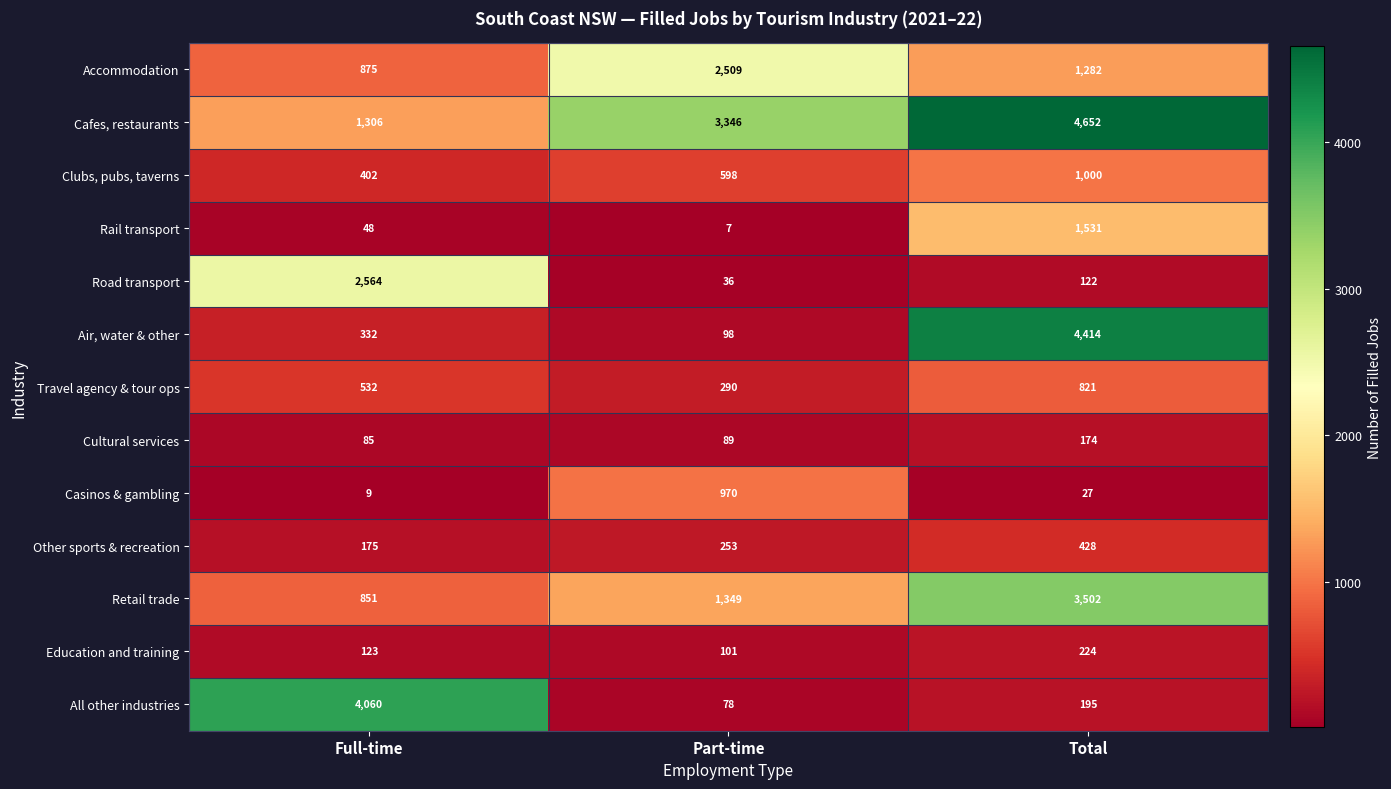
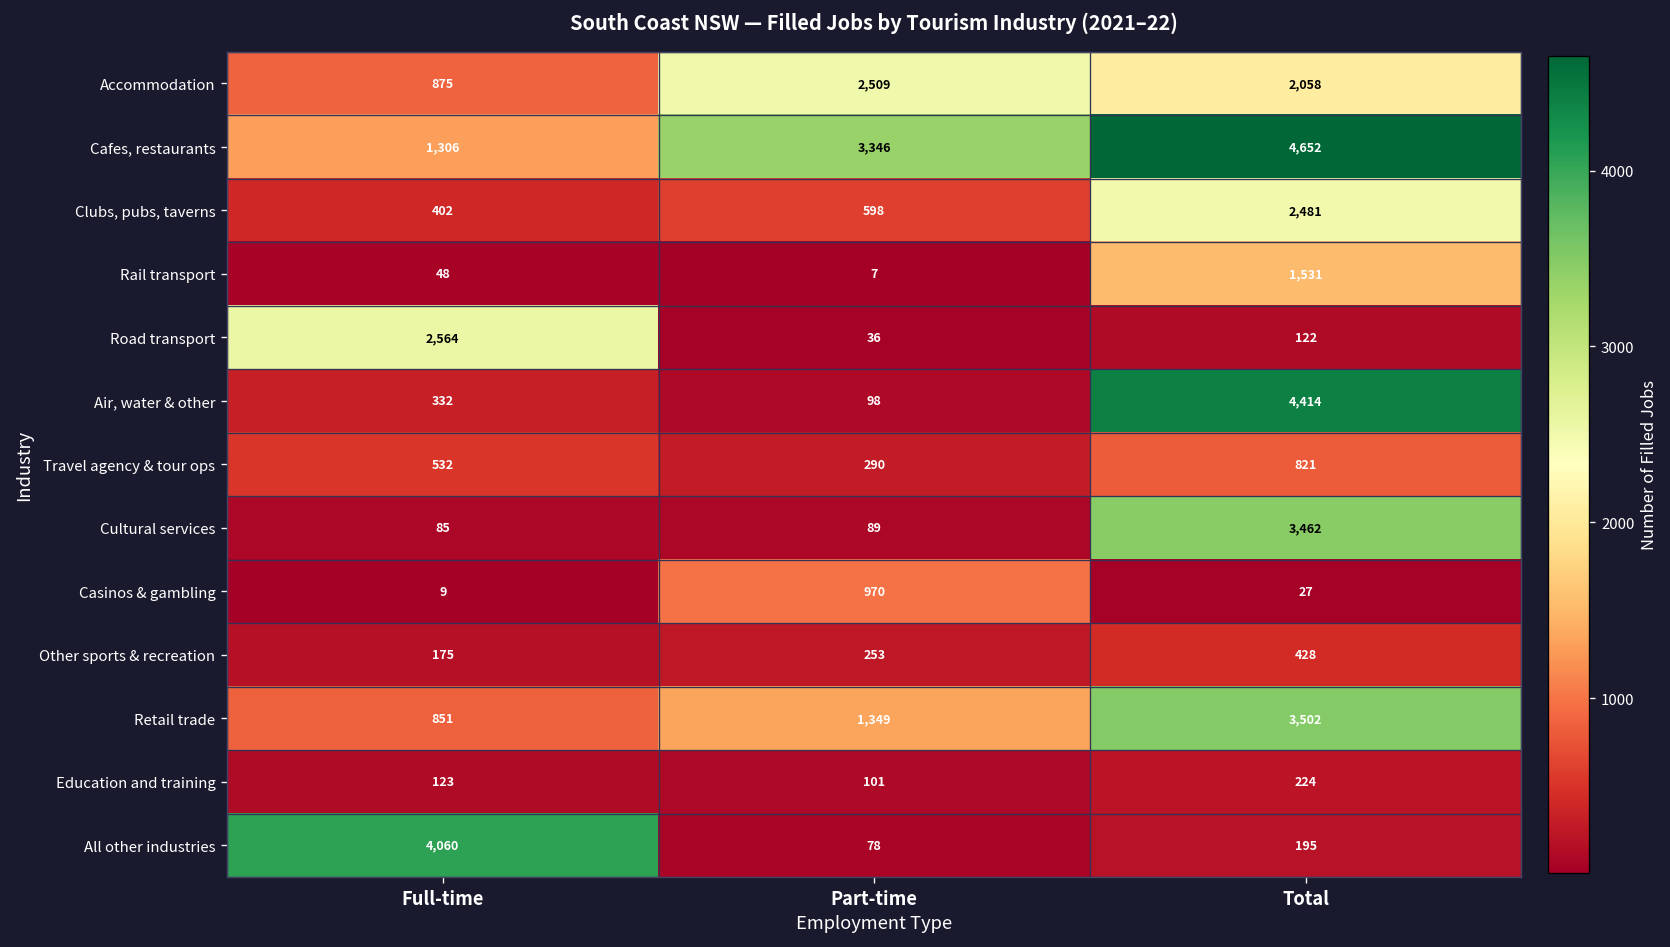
Accommodation, Total: 1,282 -> 2,058
Clubs, pubs, taverns, Total: 1,000 -> 2,481
Cultural services, Total: 174 -> 3,462
